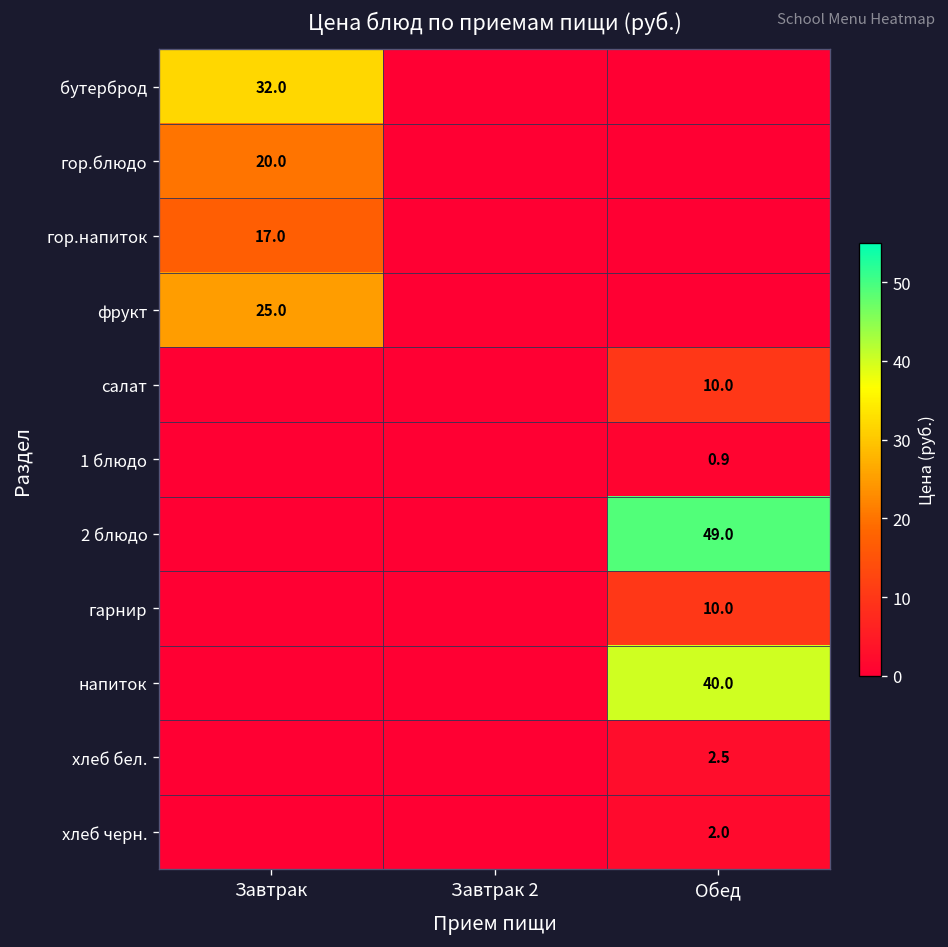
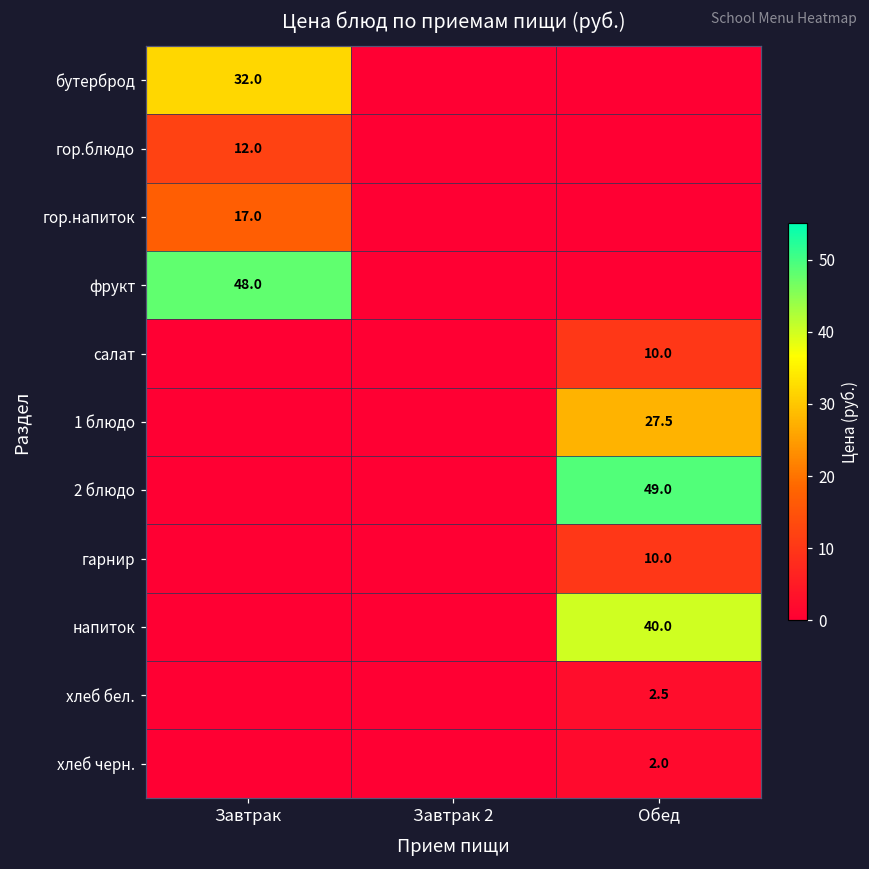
гор.блюдо, Завтрак: 20.0 -> 12.0
фрукт, Завтрак: 25.0 -> 48.0
1 блюдо, Обед: 0.9 -> 27.5
